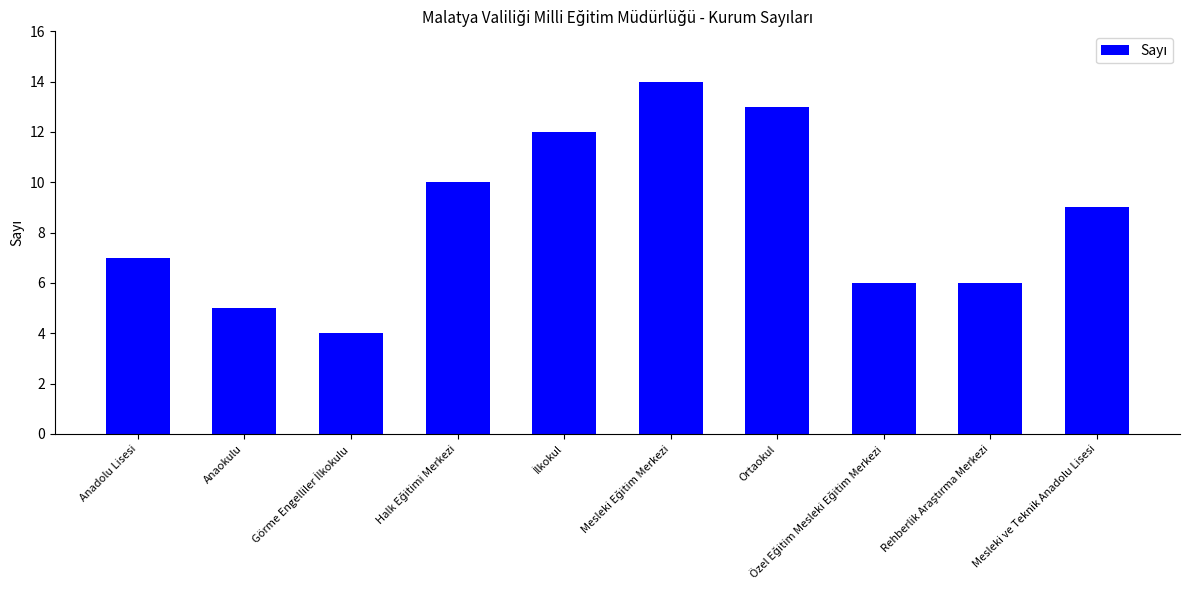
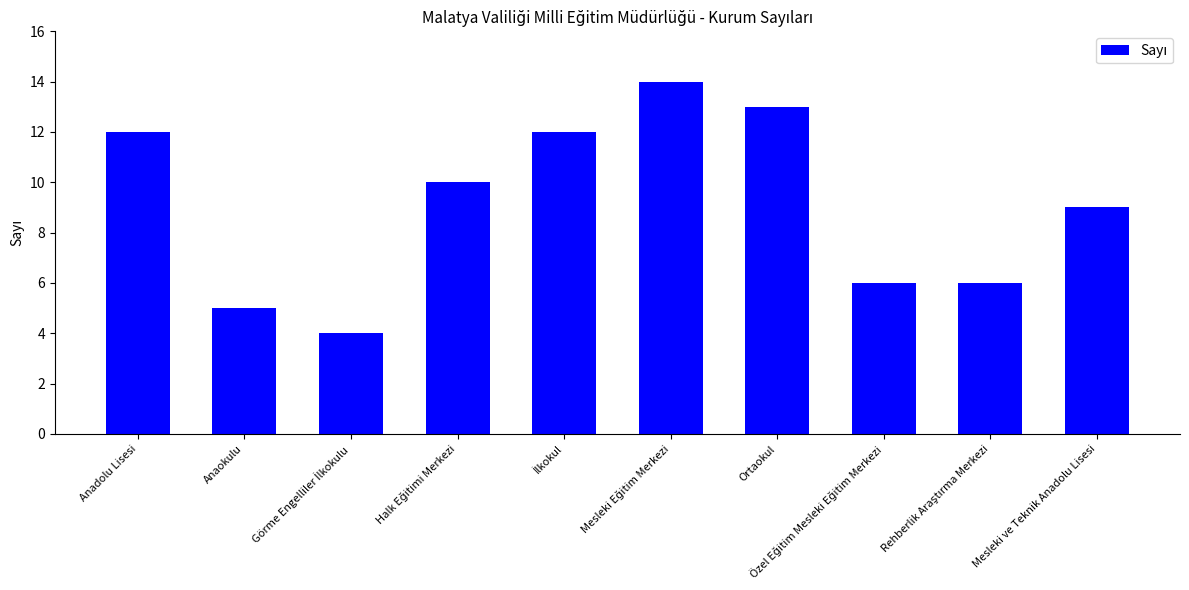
Anadolu Lisesi: 7 -> 12
